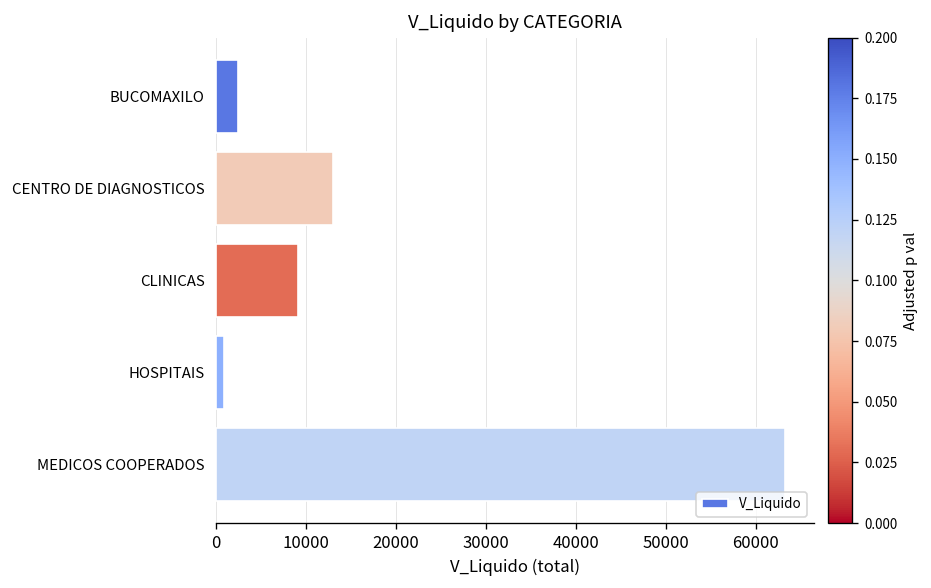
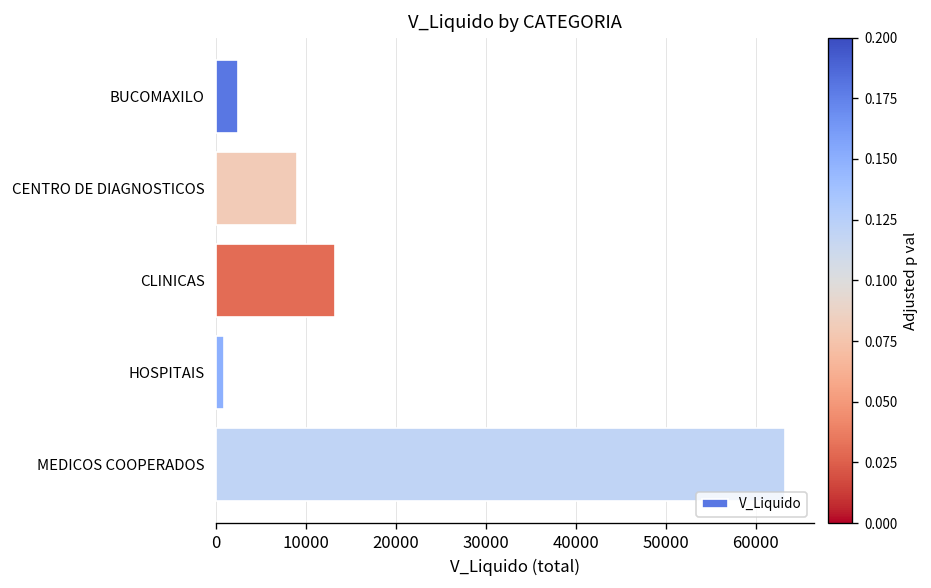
CENTRO DE DIAGNOSTICOS: 13000 -> 9000
CLINICAS: 9000 -> 13000
